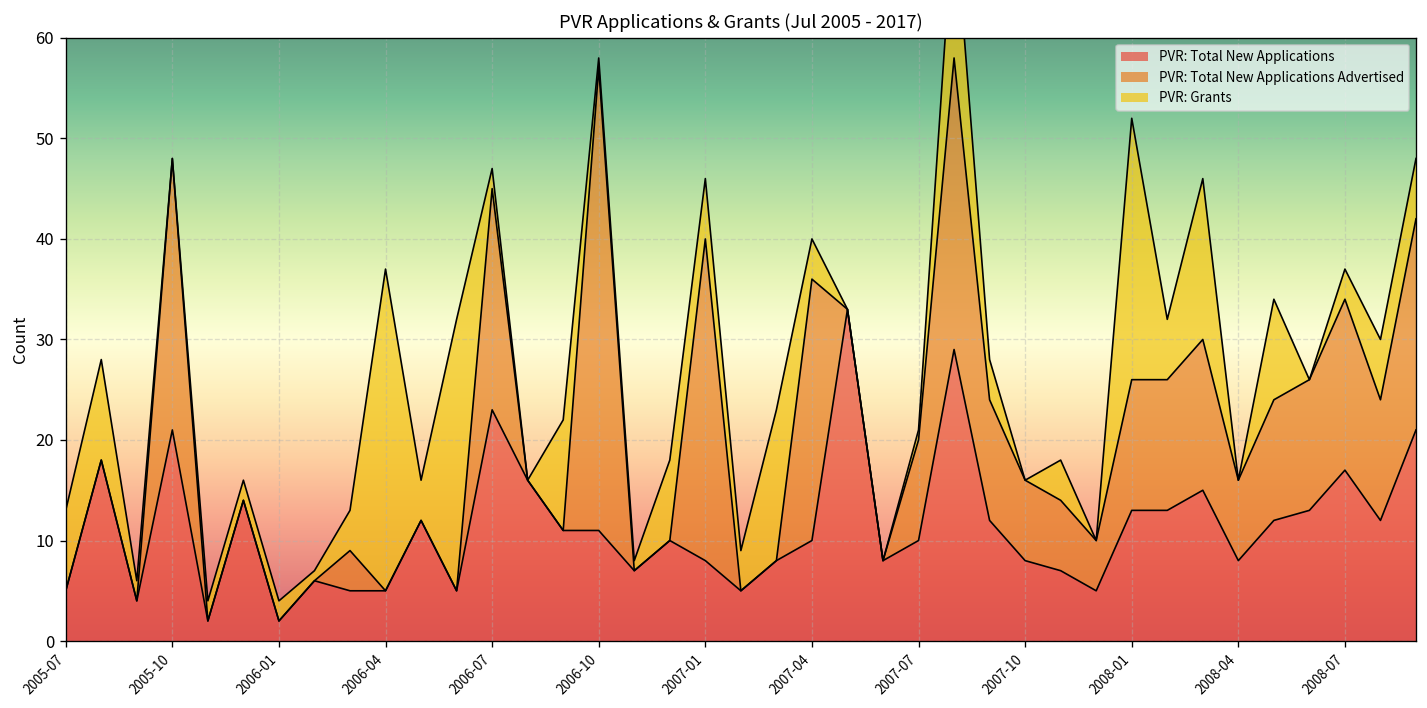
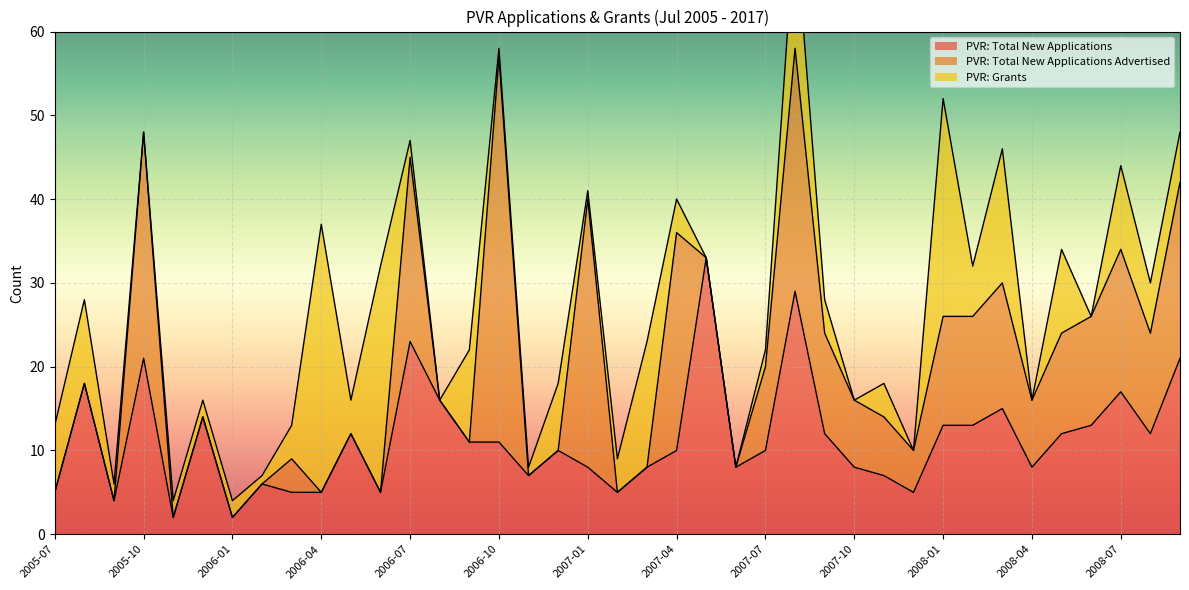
PVR: Grants, 2007-01: 6 -> 1
PVR: Grants, 2007-07: 1 -> 2
PVR: Grants, 2008-07: 3 -> 10
